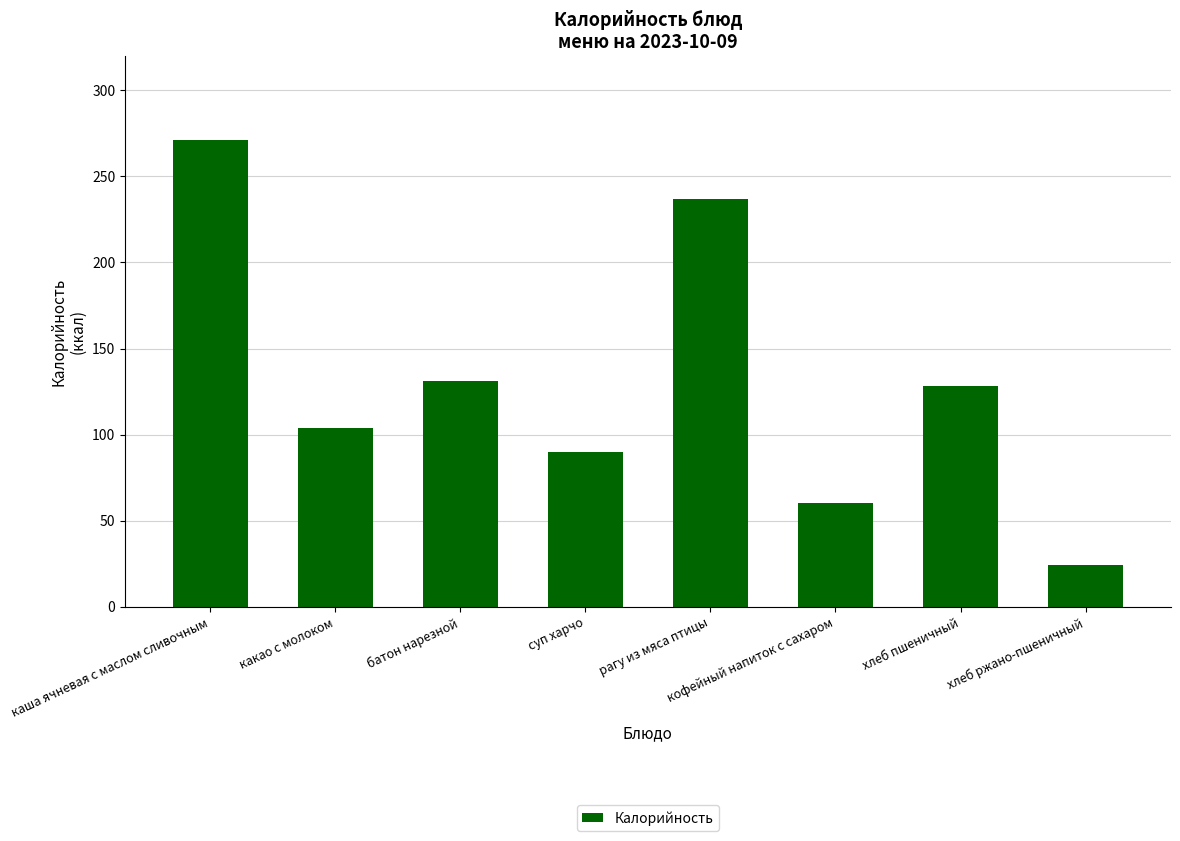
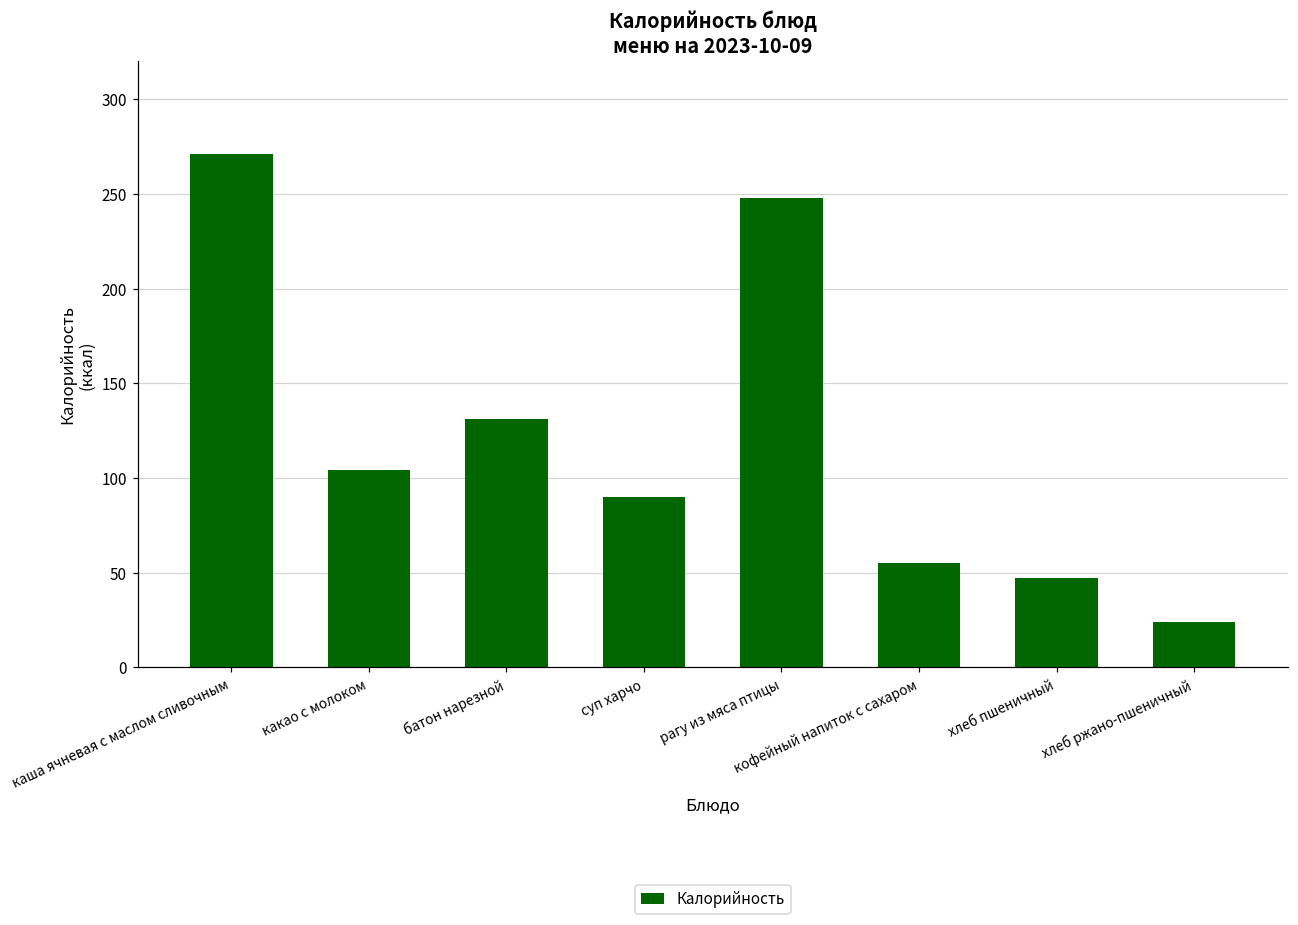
рагу из мяса птицы: 237 -> 248
кофейный напиток с сахаром: 60 -> 55
хлеб пшеничный: 128 -> 47
